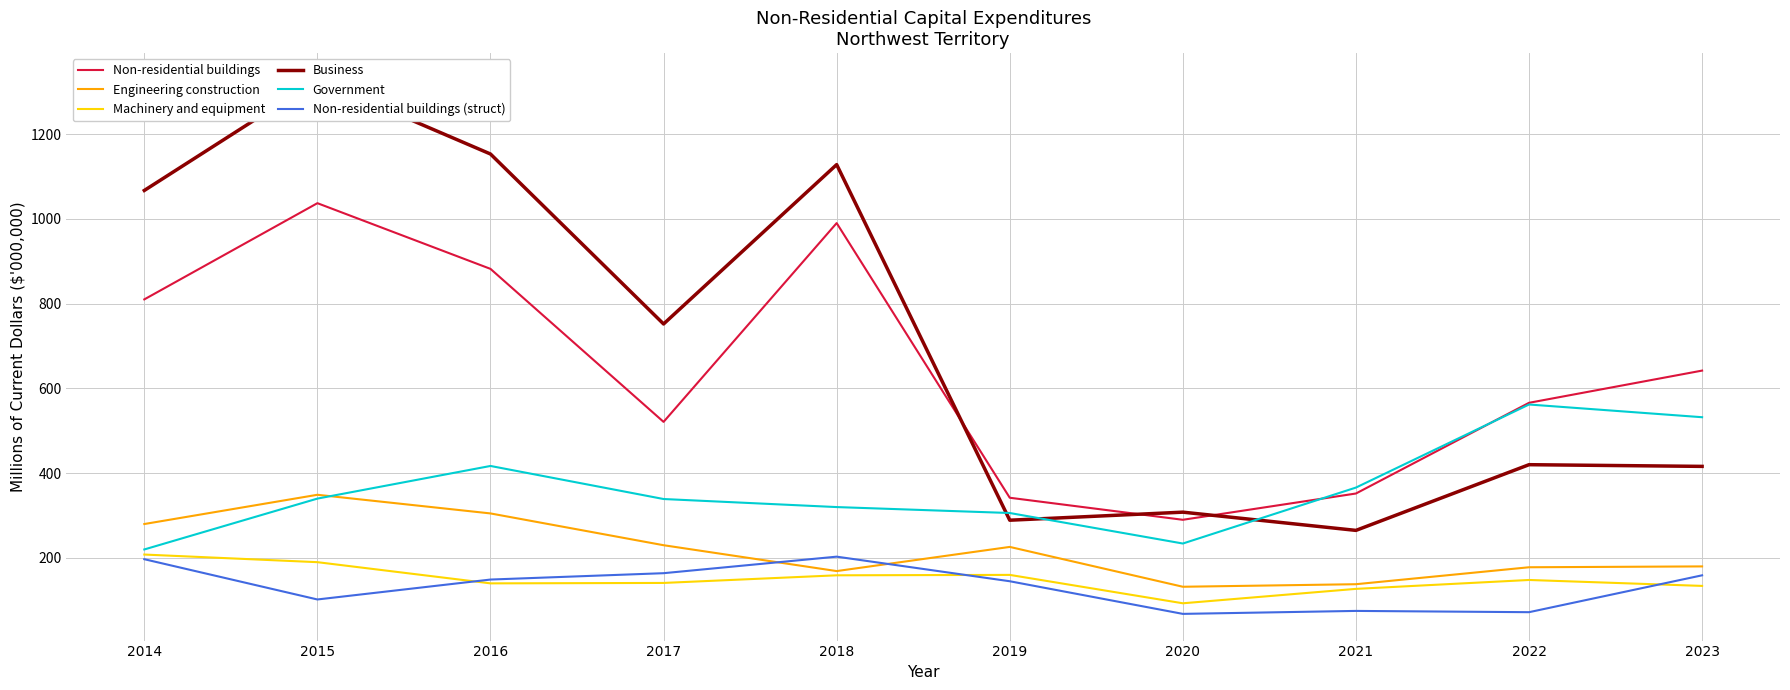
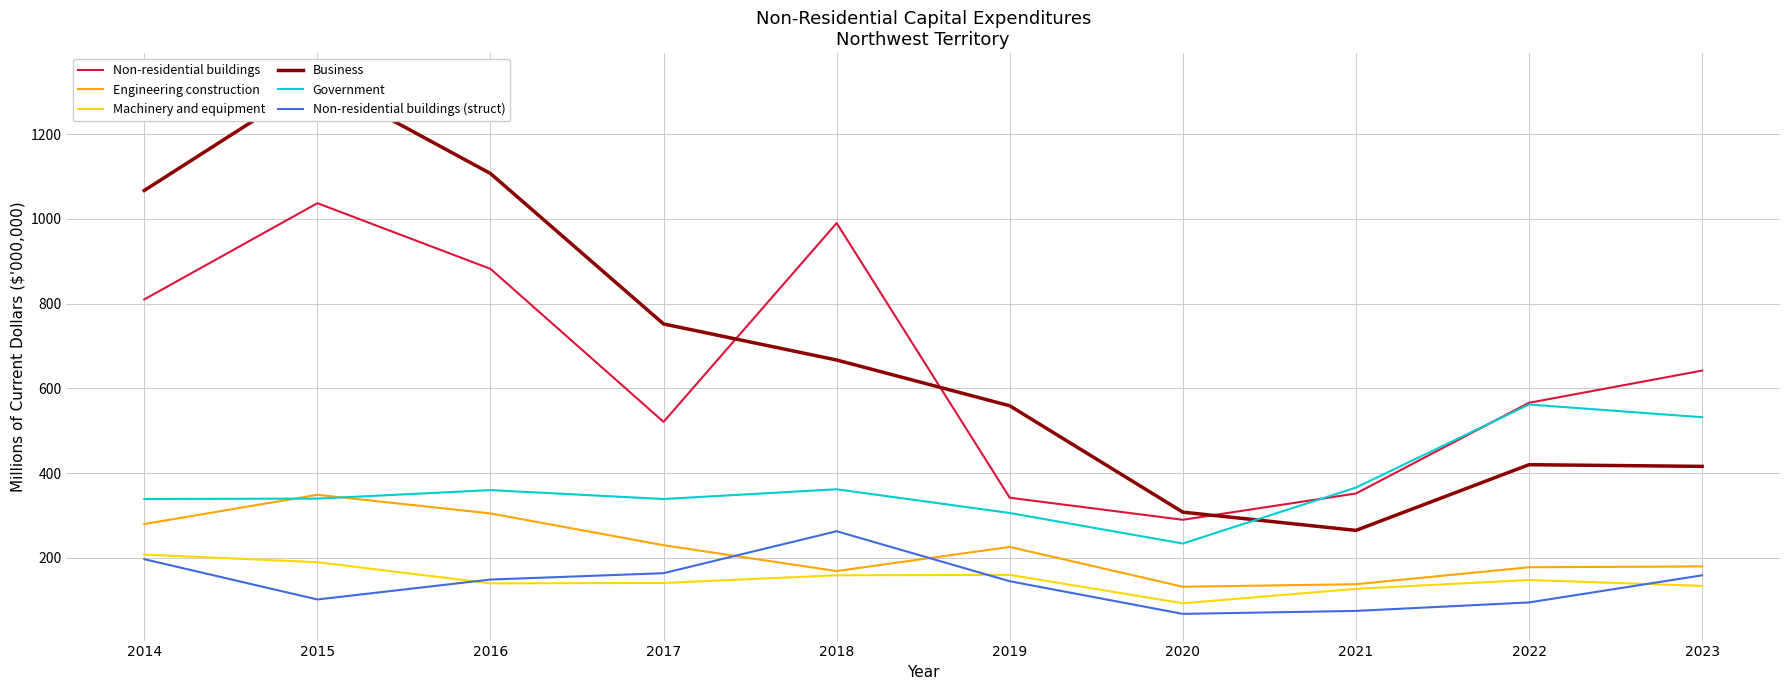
Government, 2014: 220 -> 340
Business, 2016: 1150 -> 1110
Government, 2016: 420 -> 360
Business, 2018: 1130 -> 670
Government, 2018: 320 -> 360
Non-residential buildings (struct), 2018: 200 -> 260
Business, 2019: 290 -> 560
Non-residential buildings (struct), 2022: 70 -> 100
